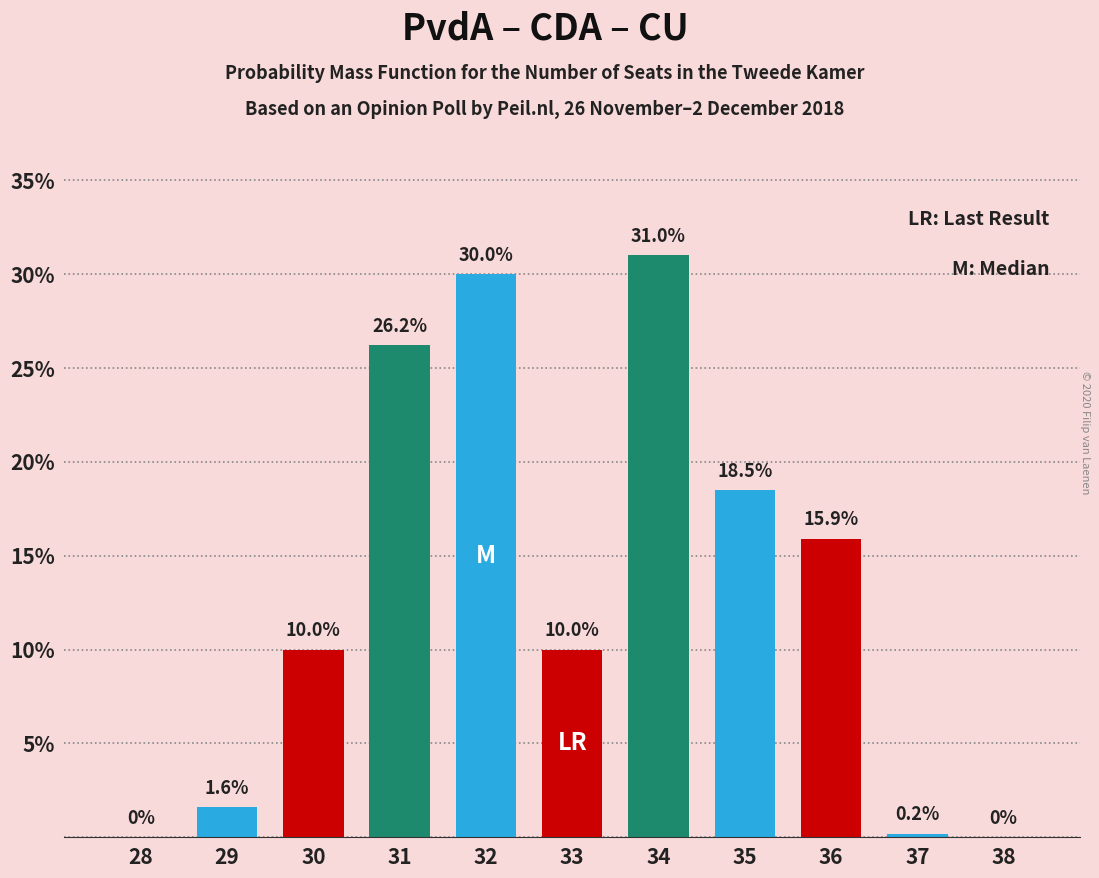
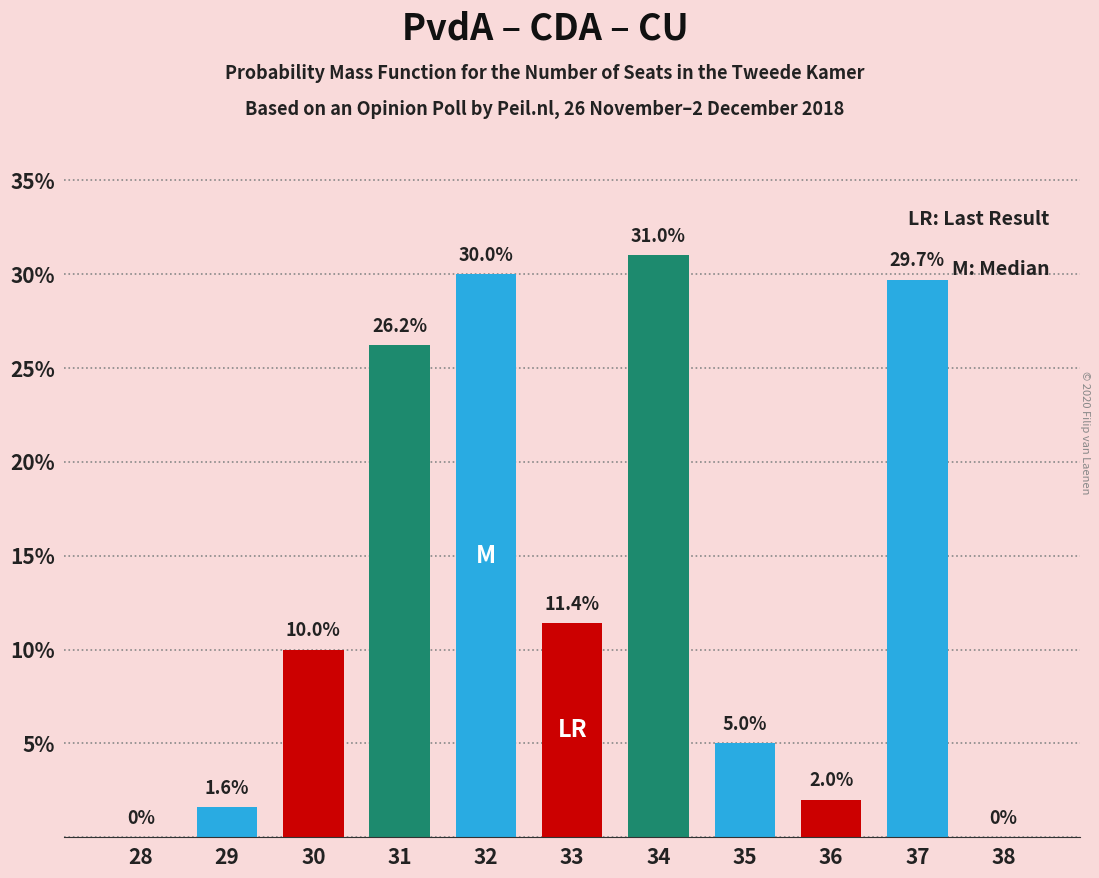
33: 10.0% -> 11.4%
35: 18.5% -> 5.0%
36: 15.9% -> 2.0%
37: 0.2% -> 29.7%
